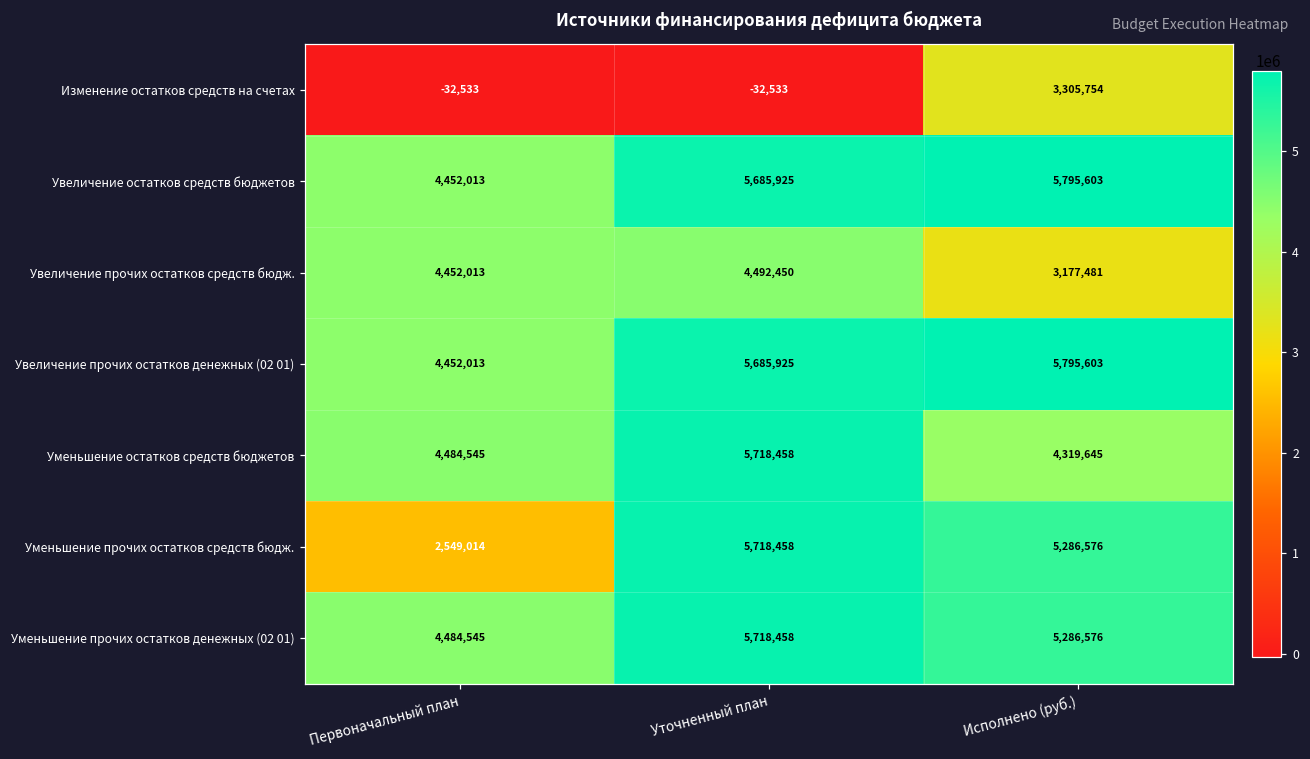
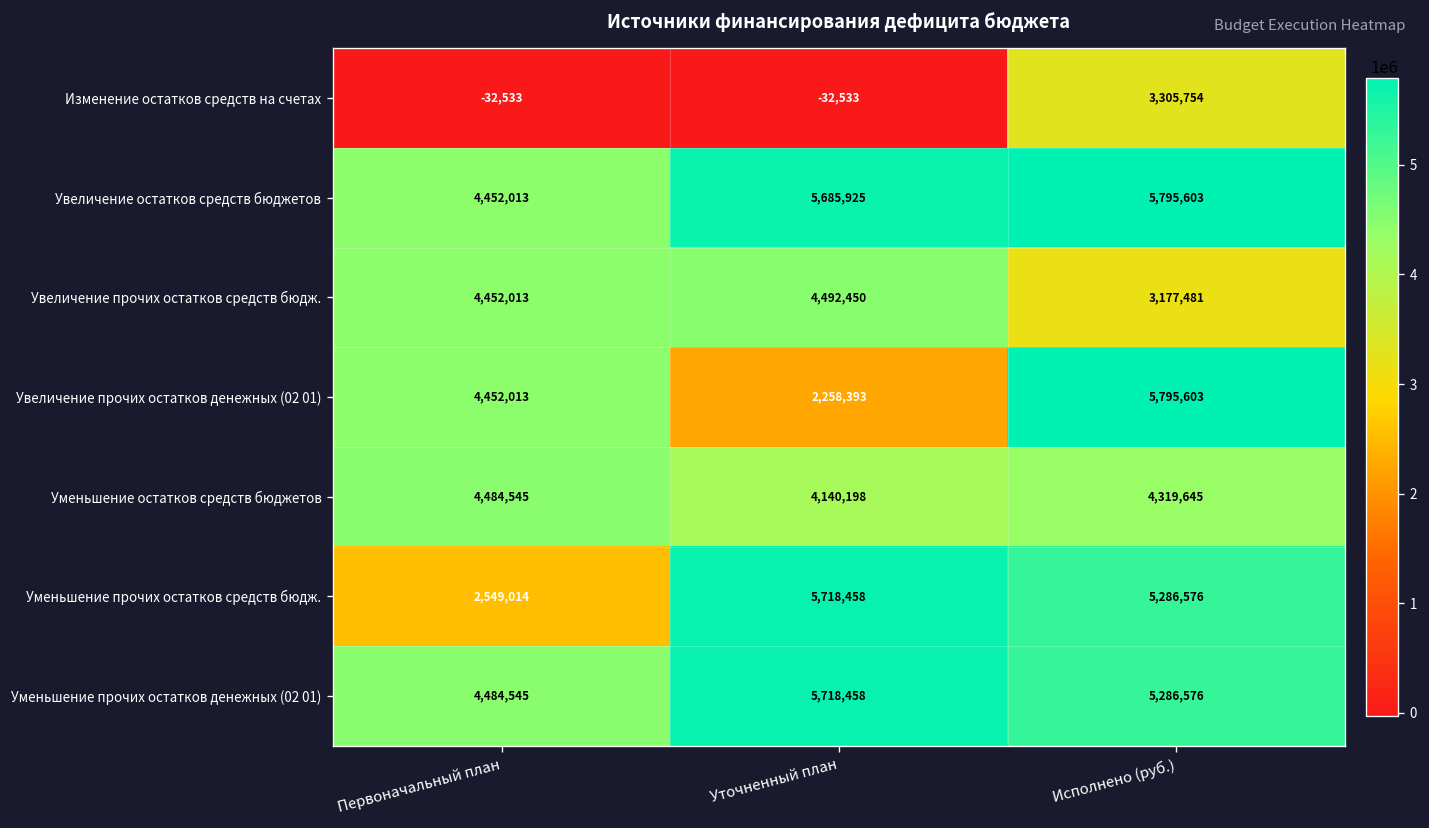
Увеличение прочих остатков денежных (02 01), Уточненный план: 5,685,925 -> 2,258,393
Уменьшение остатков средств бюджетов, Уточненный план: 5,718,458 -> 4,140,198
